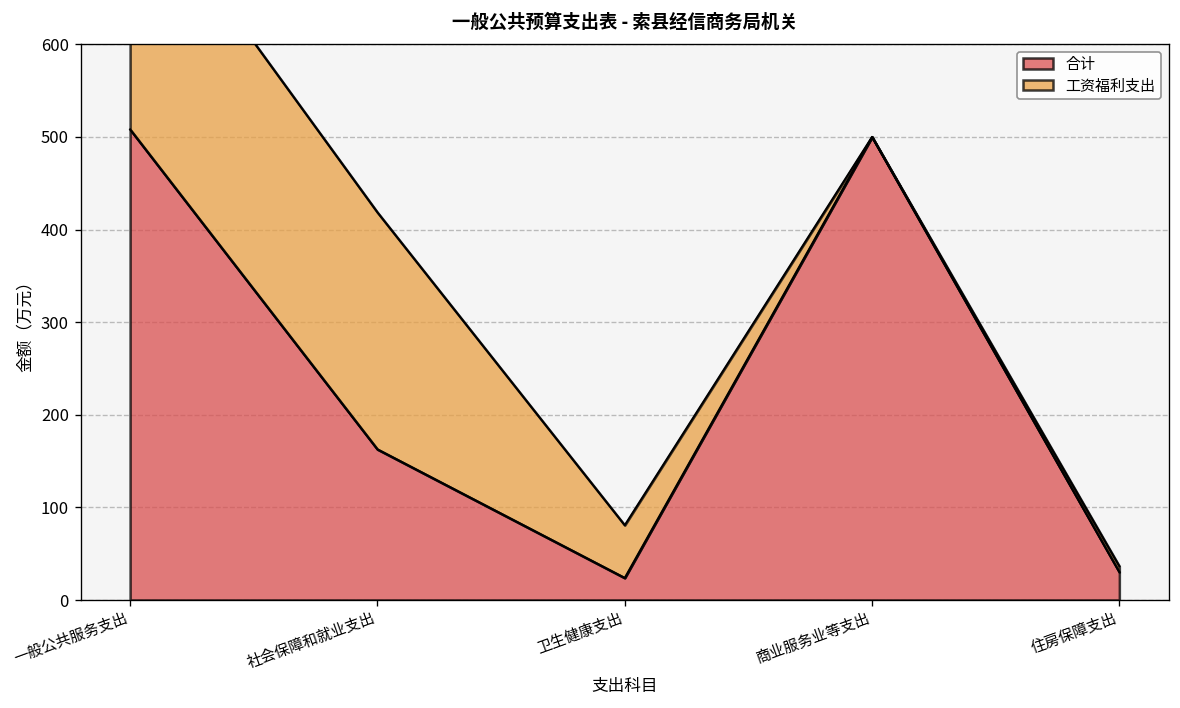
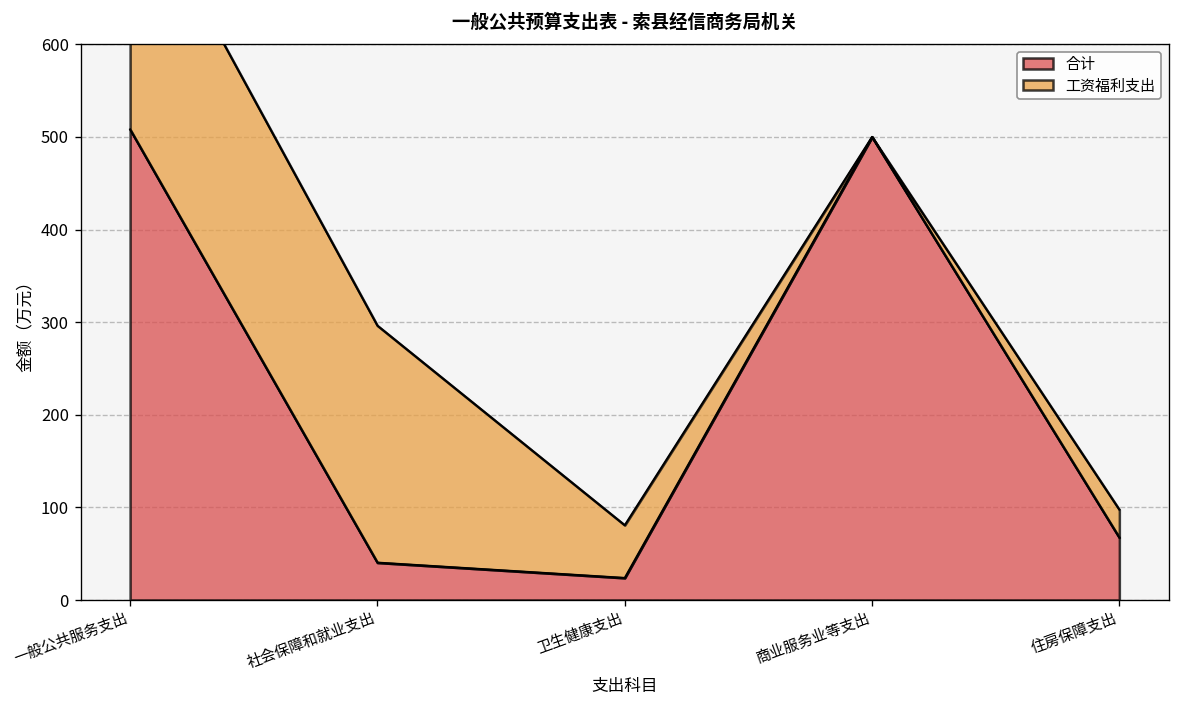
合计, 社会保障和就业支出: 160 -> 40
合计, 住房保障支出: 30 -> 70
工资福利支出, 住房保障支出: 10 -> 30
